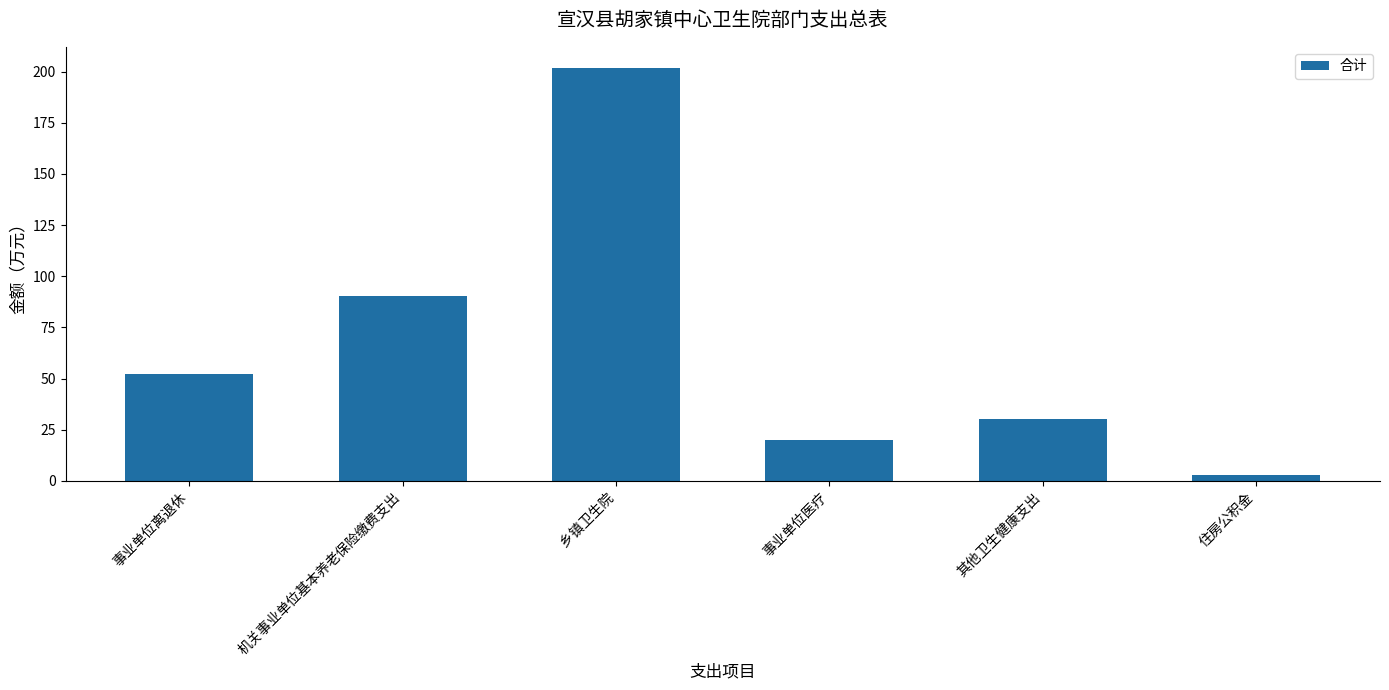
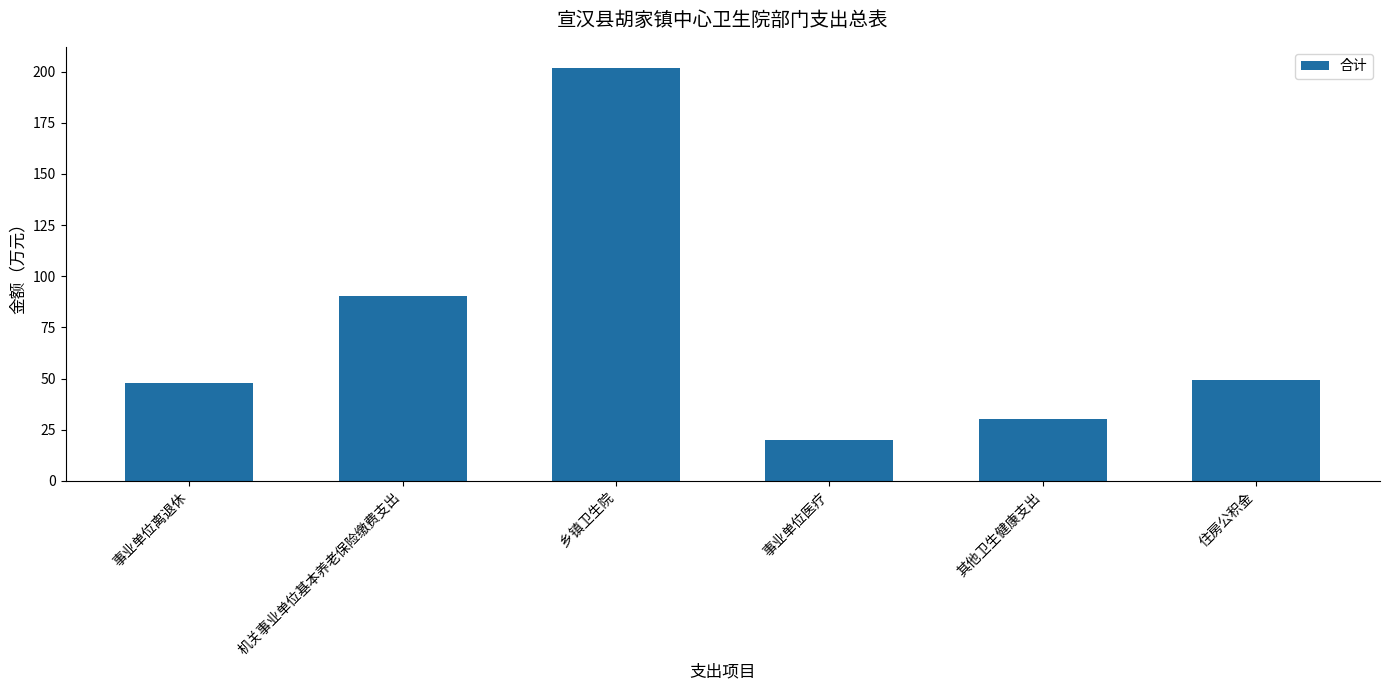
事业单位离退休: 52 -> 48
住房公积金: 3 -> 49
